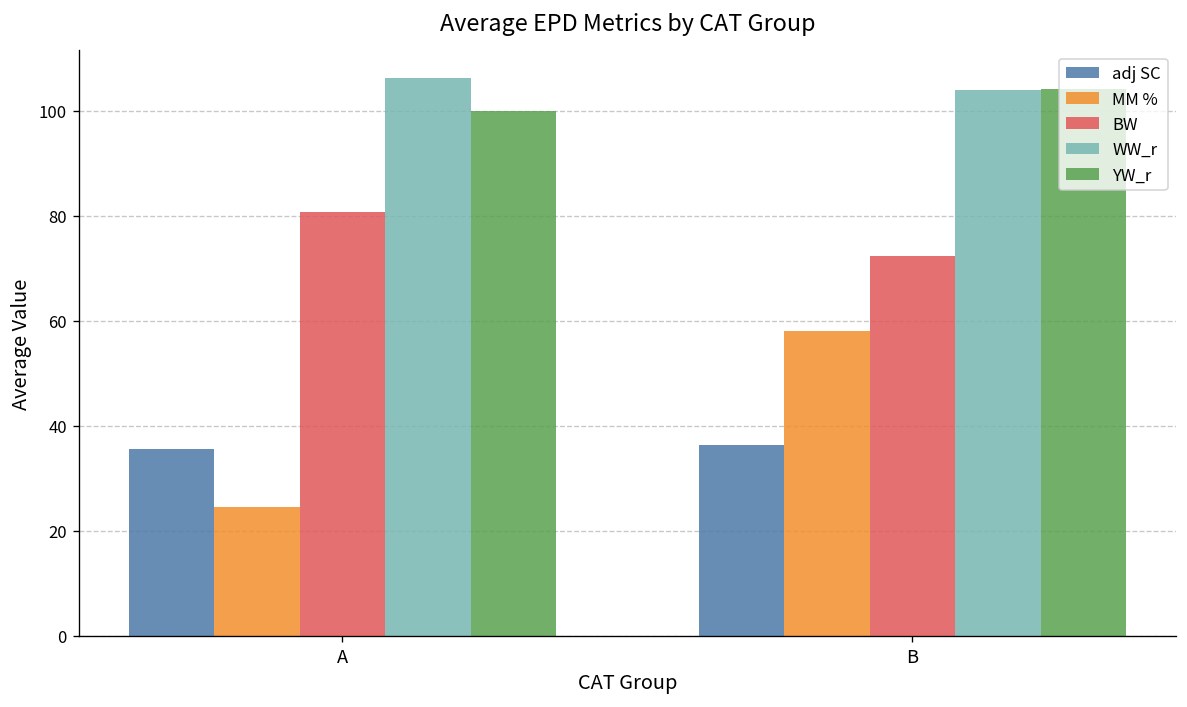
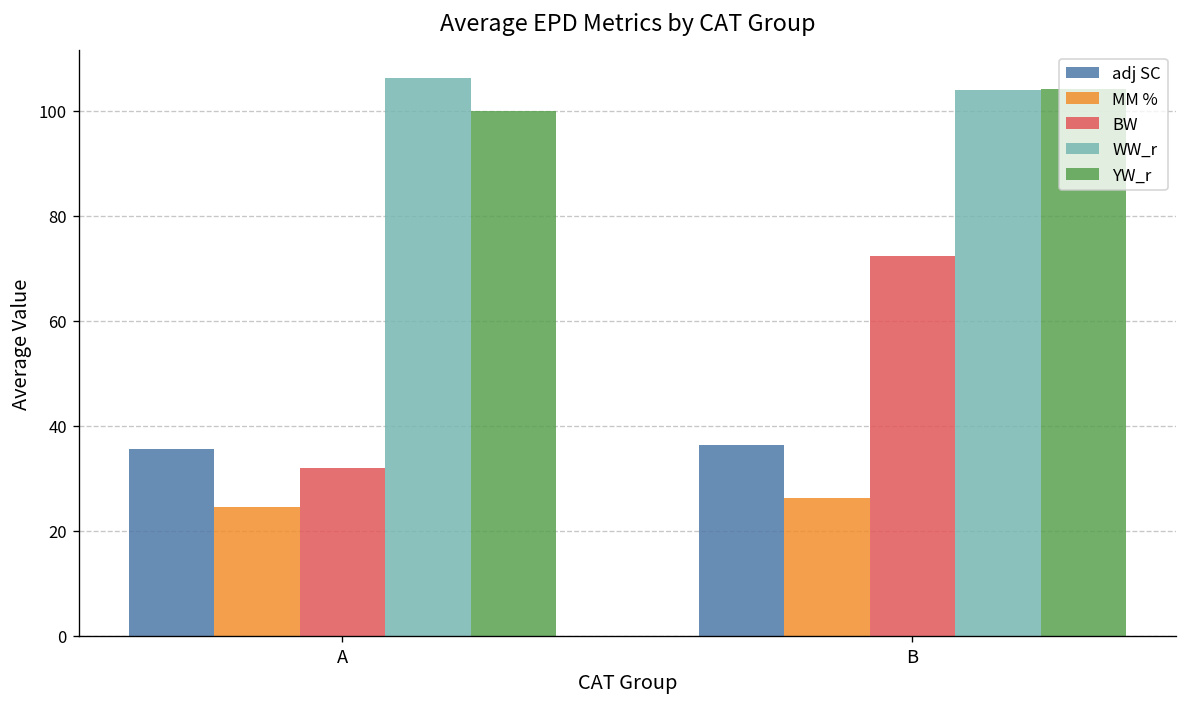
BW, A: 81 -> 32
MM %, B: 58 -> 26
